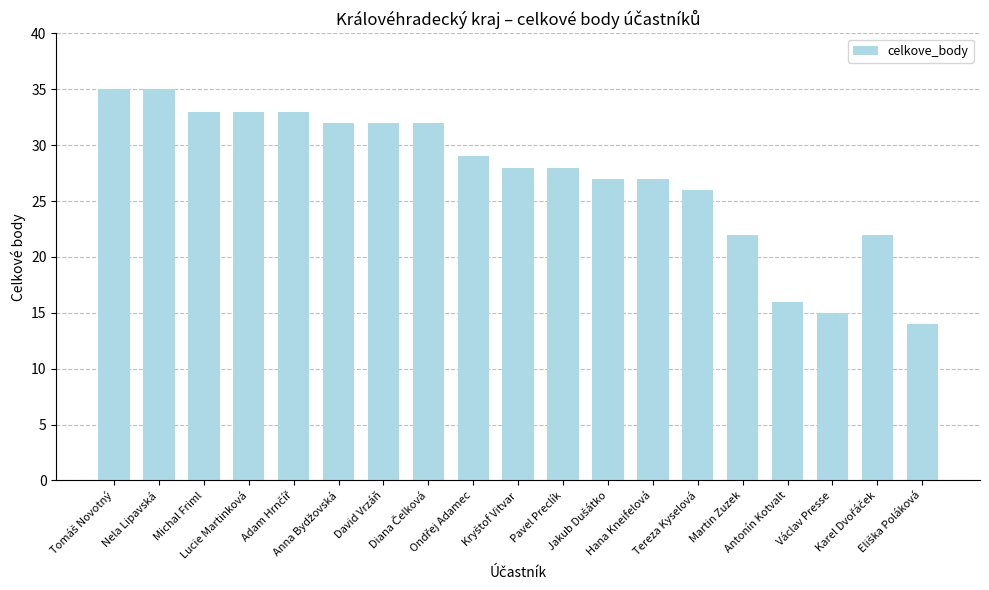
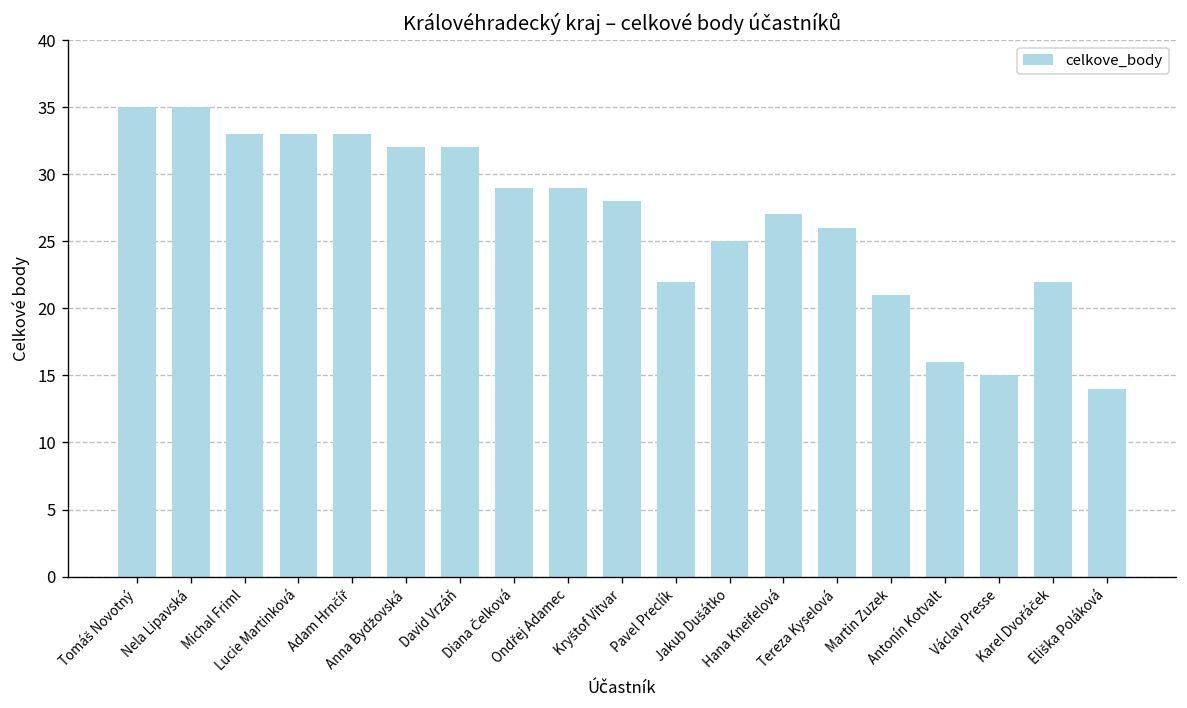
Diana Čelková: 32 -> 29
Pavel Preclík: 28 -> 22
Jakub Dušátko: 27 -> 25
Martin Zuzek: 22 -> 21
